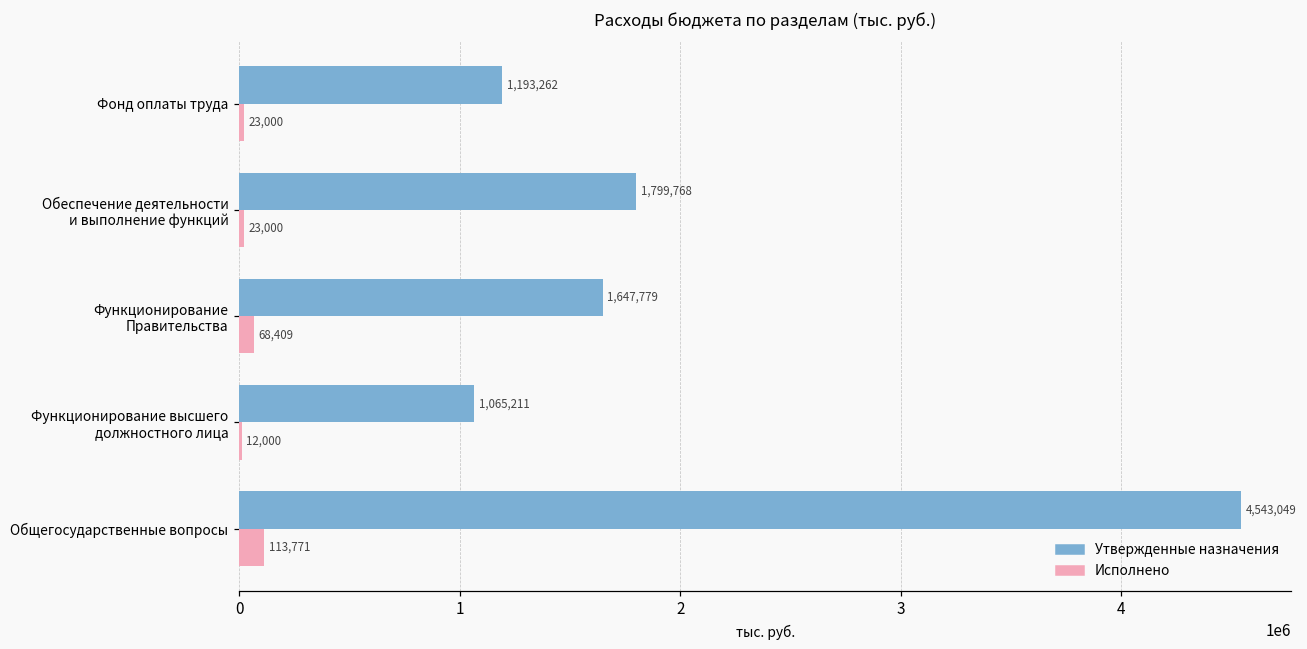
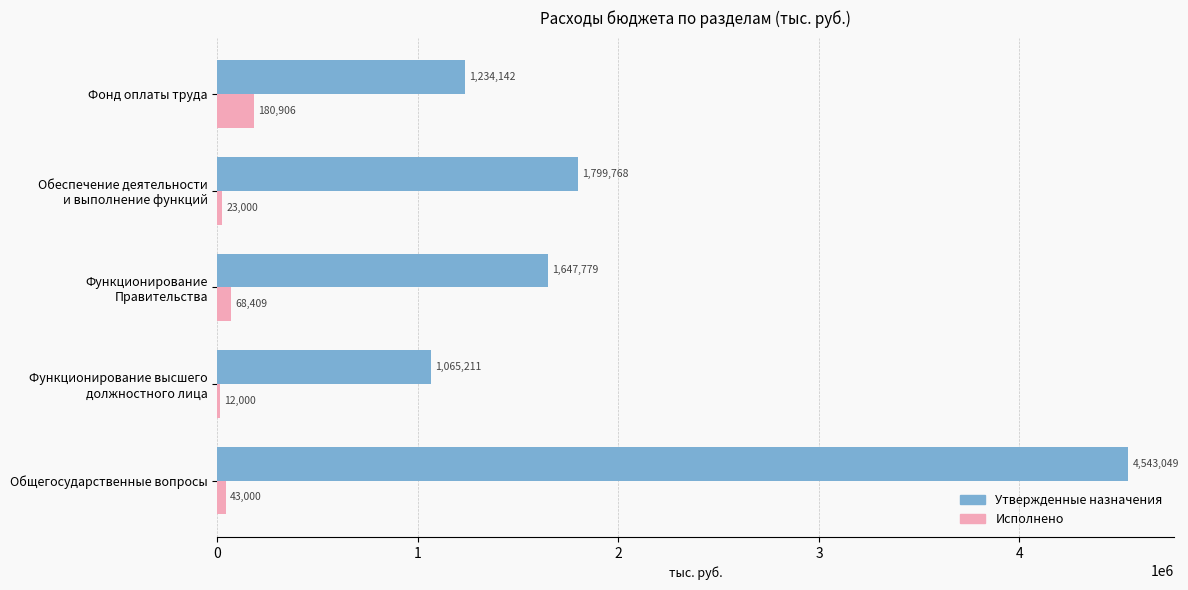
Утвержденные назначения, Фонд оплаты труда: 1,193,262 -> 1,234,142
Исполнено, Фонд оплаты труда: 23,000 -> 180,906
Исполнено, Общегосударственные вопросы: 113,771 -> 43,000
